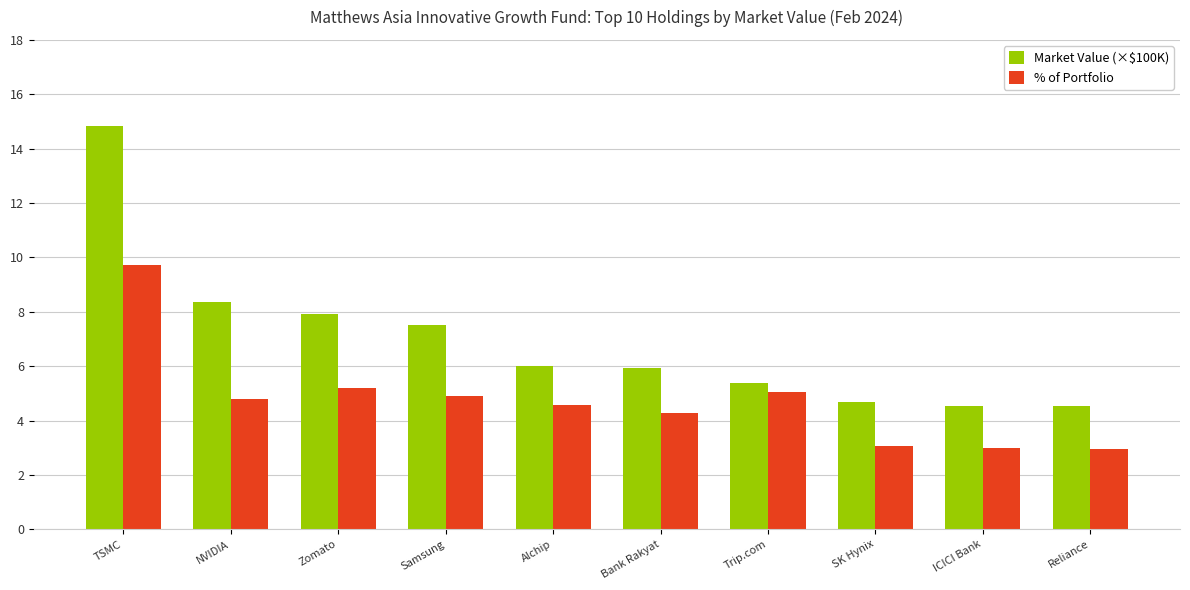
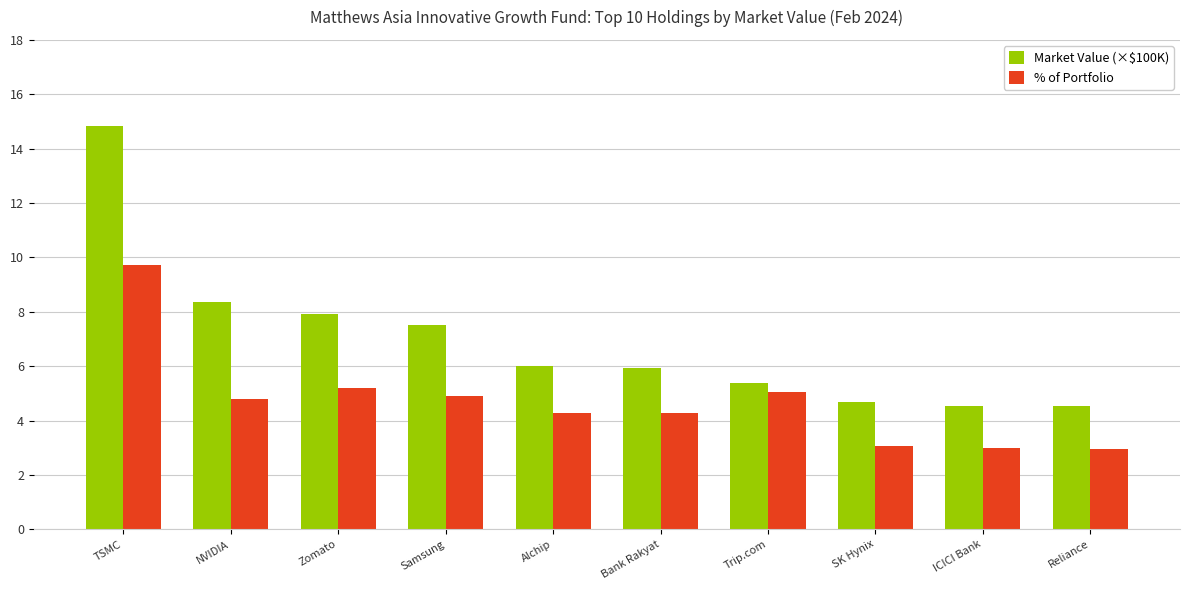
% of Portfolio, Alchip: 4.6 -> 4.3
